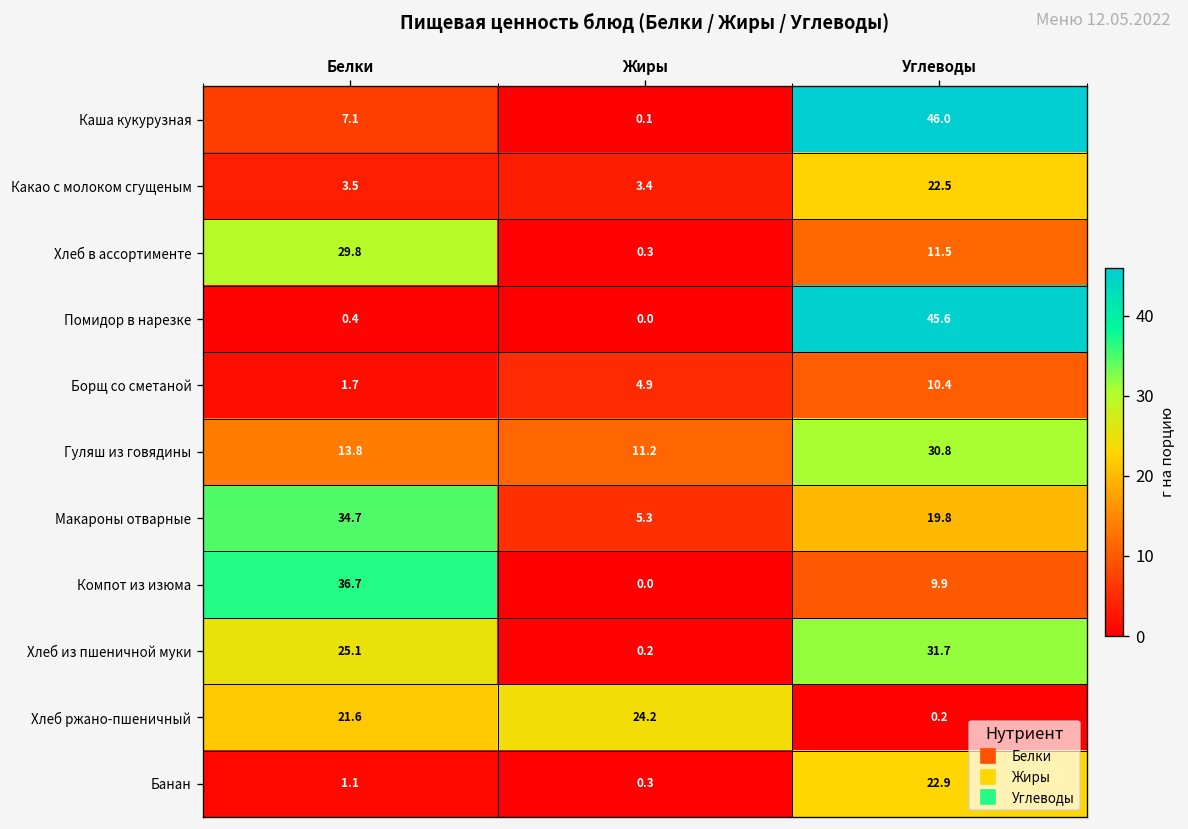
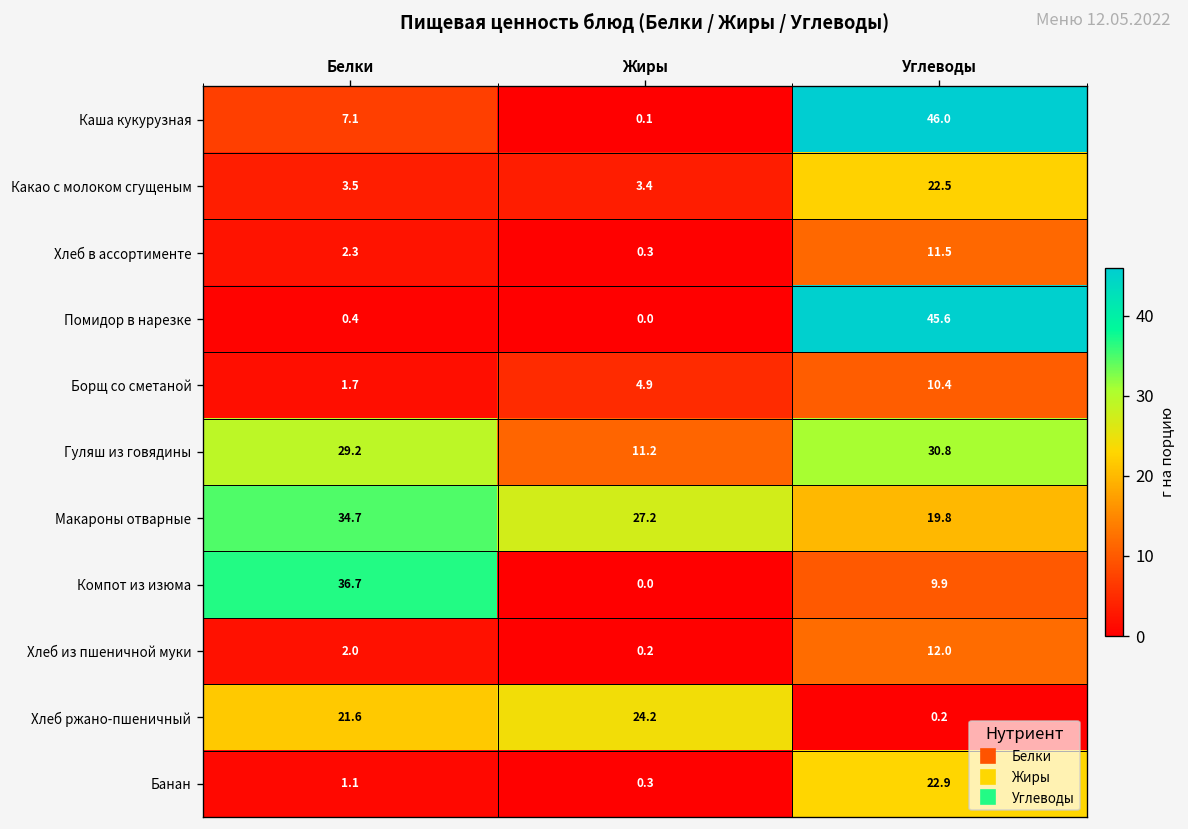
Хлеб в ассортименте, Белки: 29.8 -> 2.3
Гуляш из говядины, Белки: 13.8 -> 29.2
Макароны отварные, Жиры: 5.3 -> 27.2
Хлеб из пшеничной муки, Белки: 25.1 -> 2.0
Хлеб из пшеничной муки, Углеводы: 31.7 -> 12.0
